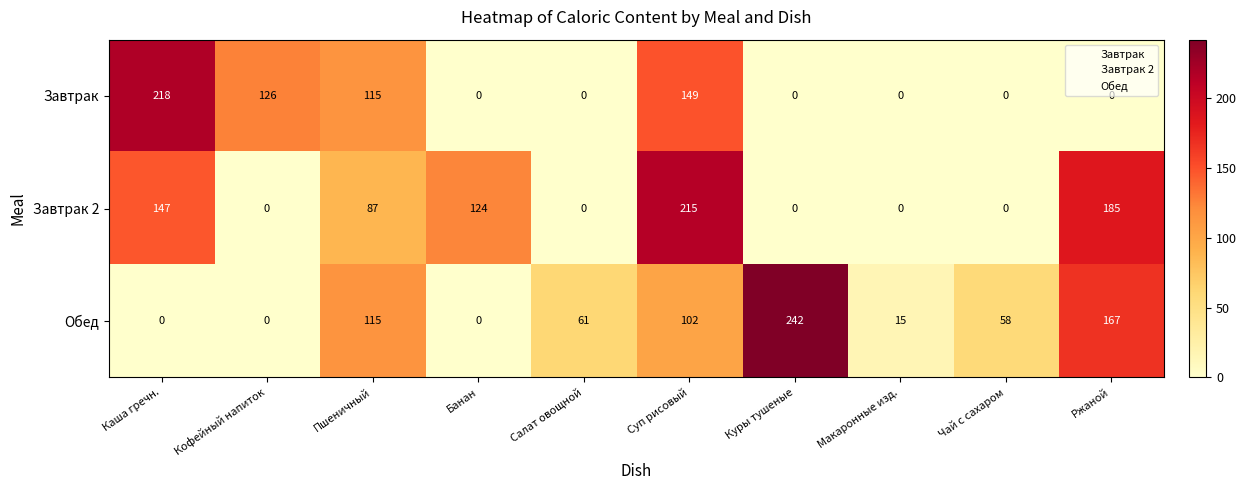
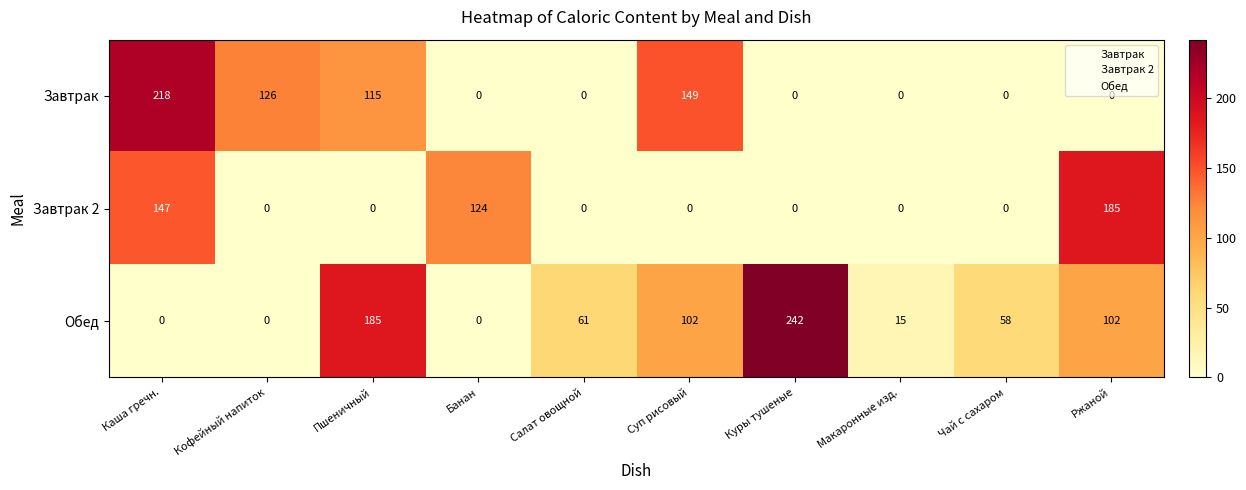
Завтрак 2, Пшеничный: 87 -> 0
Завтрак 2, Суп рисовый: 215 -> 0
Обед, Пшеничный: 115 -> 185
Обед, Ржаной: 167 -> 102
